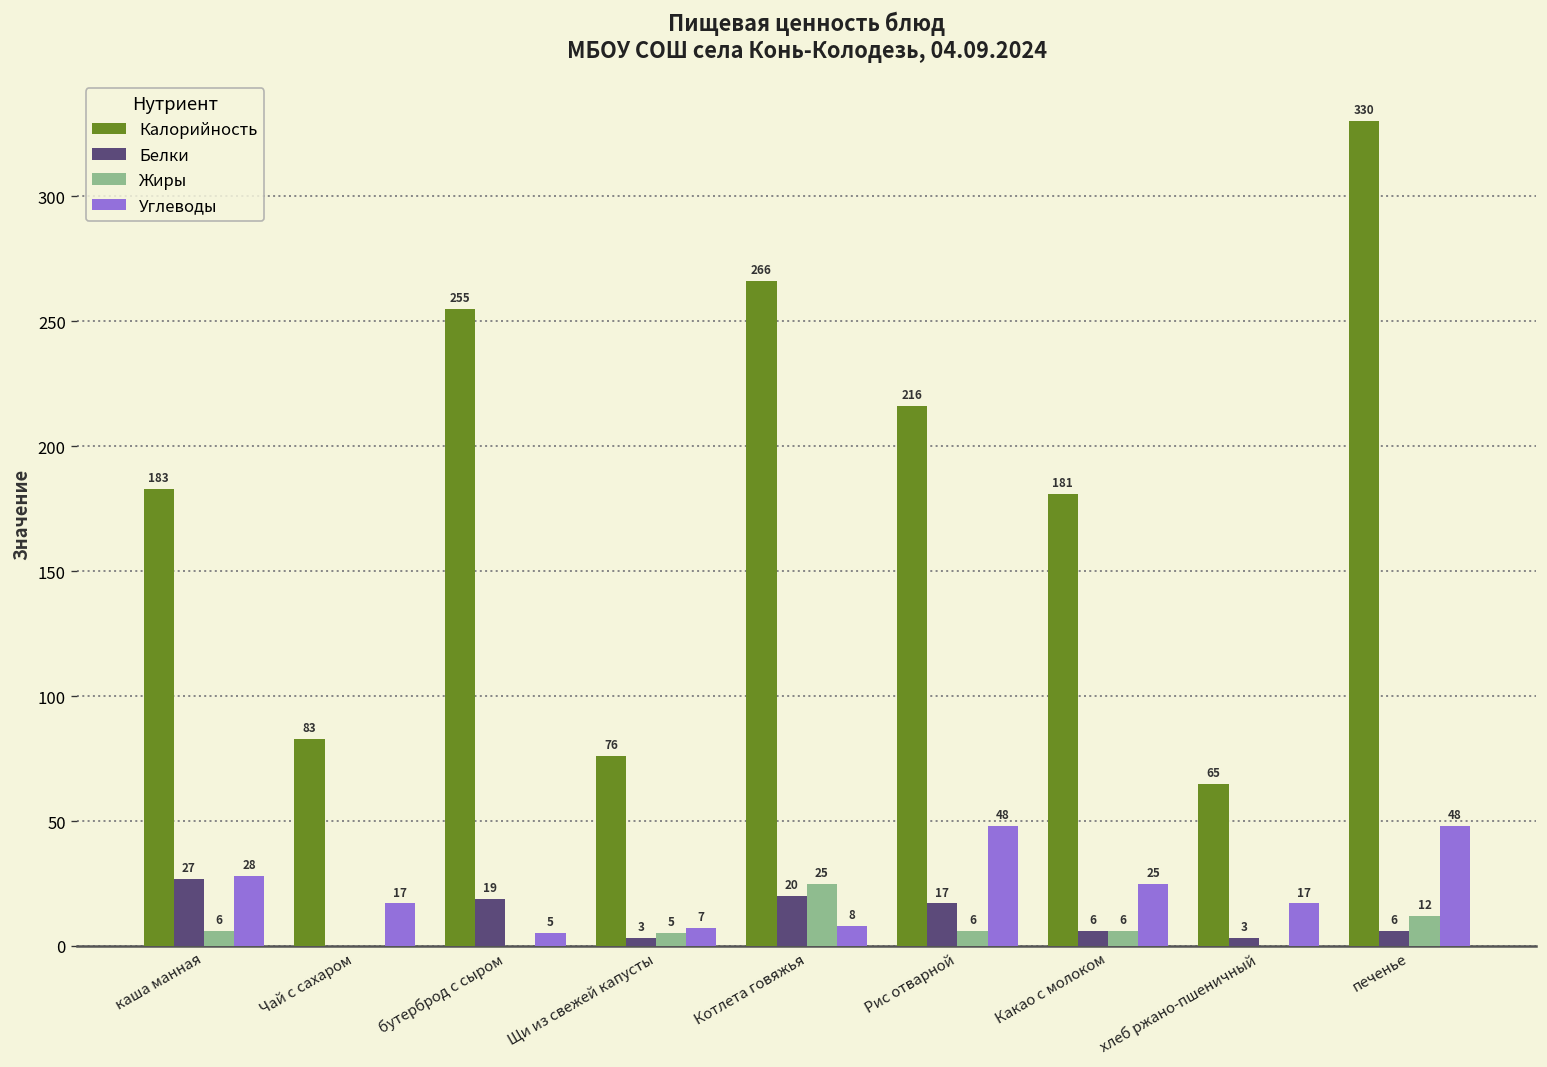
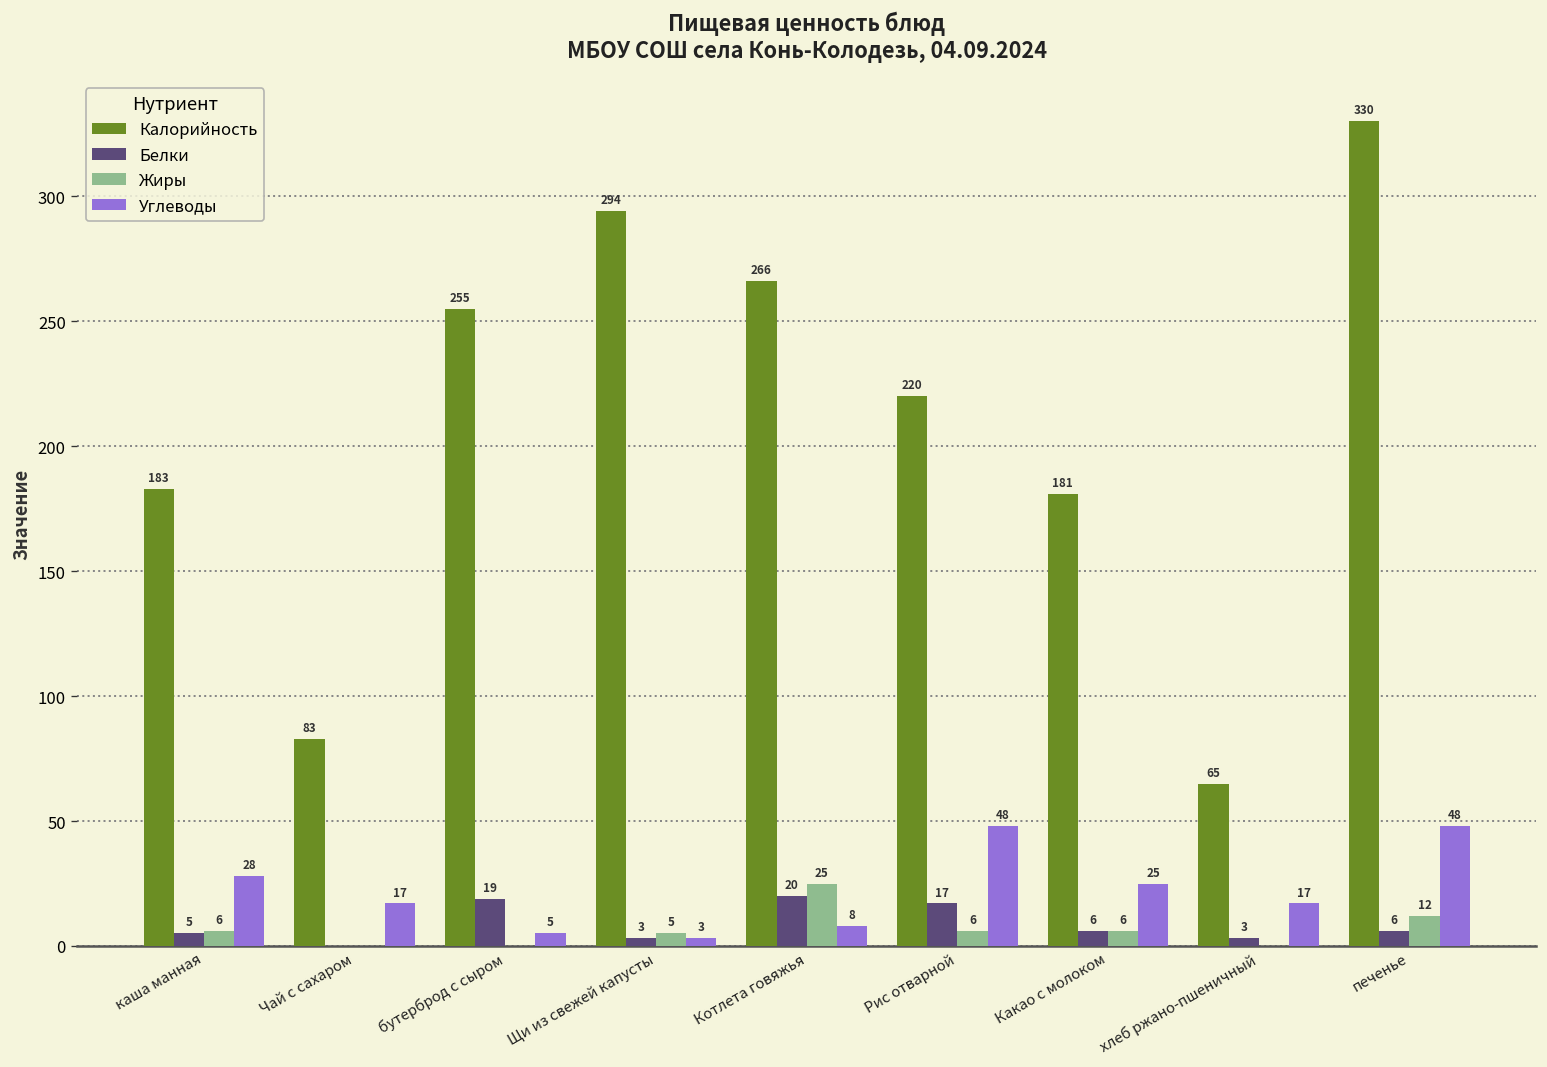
Белки, каша манная: 27 -> 5
Калорийность, Щи из свежей капусты: 76 -> 294
Углеводы, Щи из свежей капусты: 7 -> 3
Калорийность, Рис отварной: 216 -> 220
